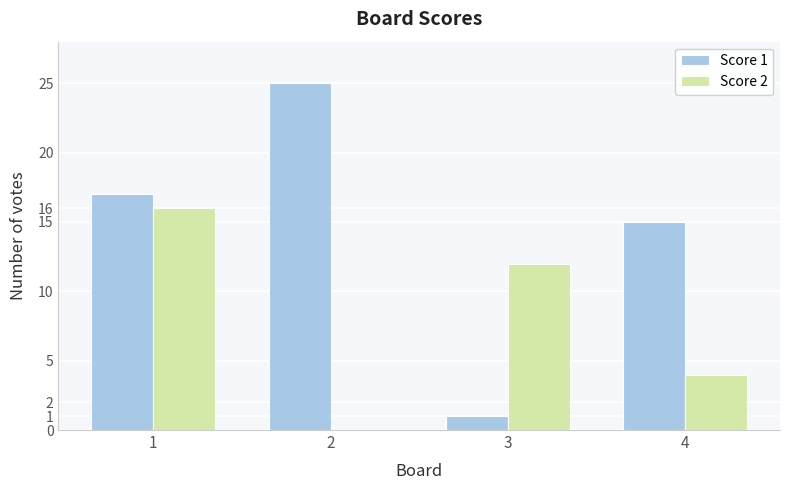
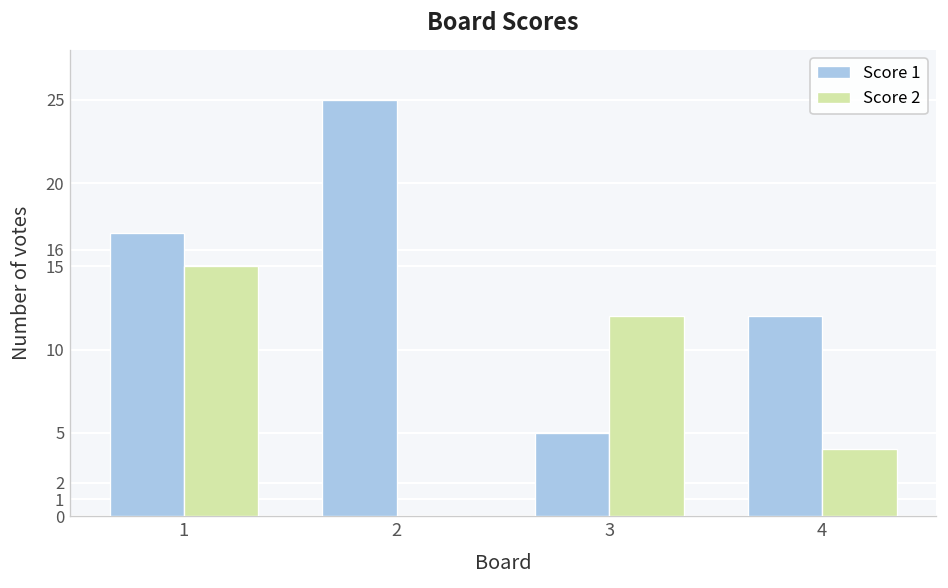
Score 2, 1: 16 -> 15
Score 1, 3: 1 -> 5
Score 1, 4: 15 -> 12
